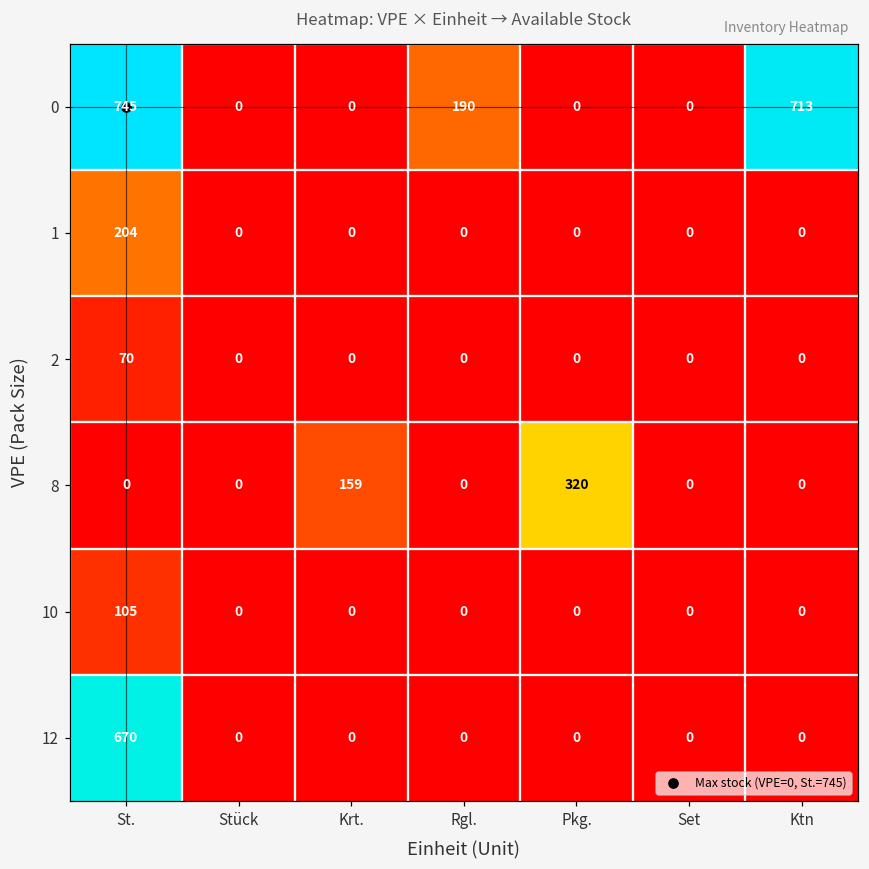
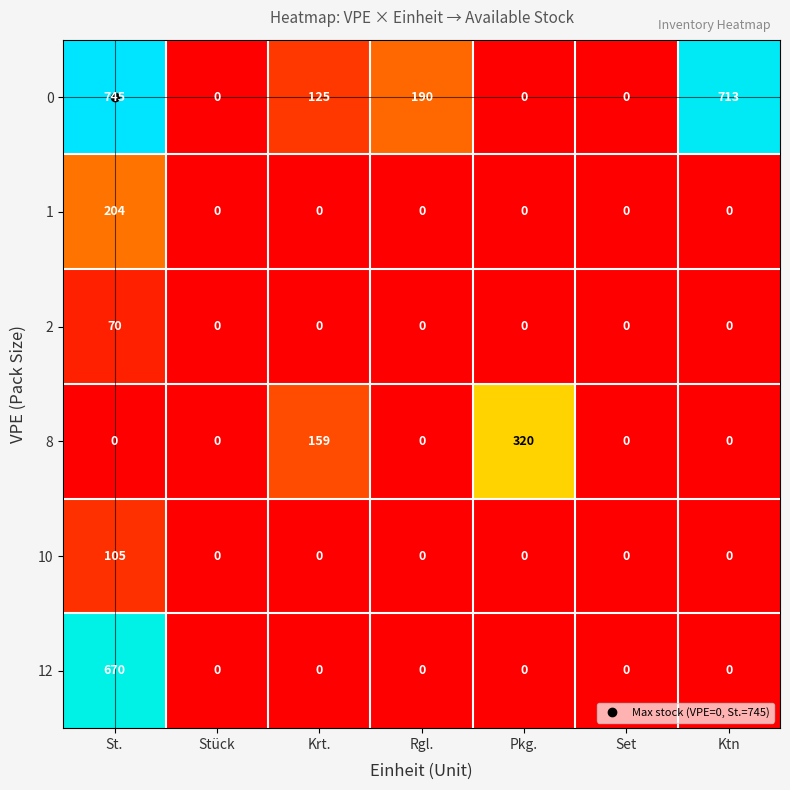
0, Krt.: 0 -> 125
